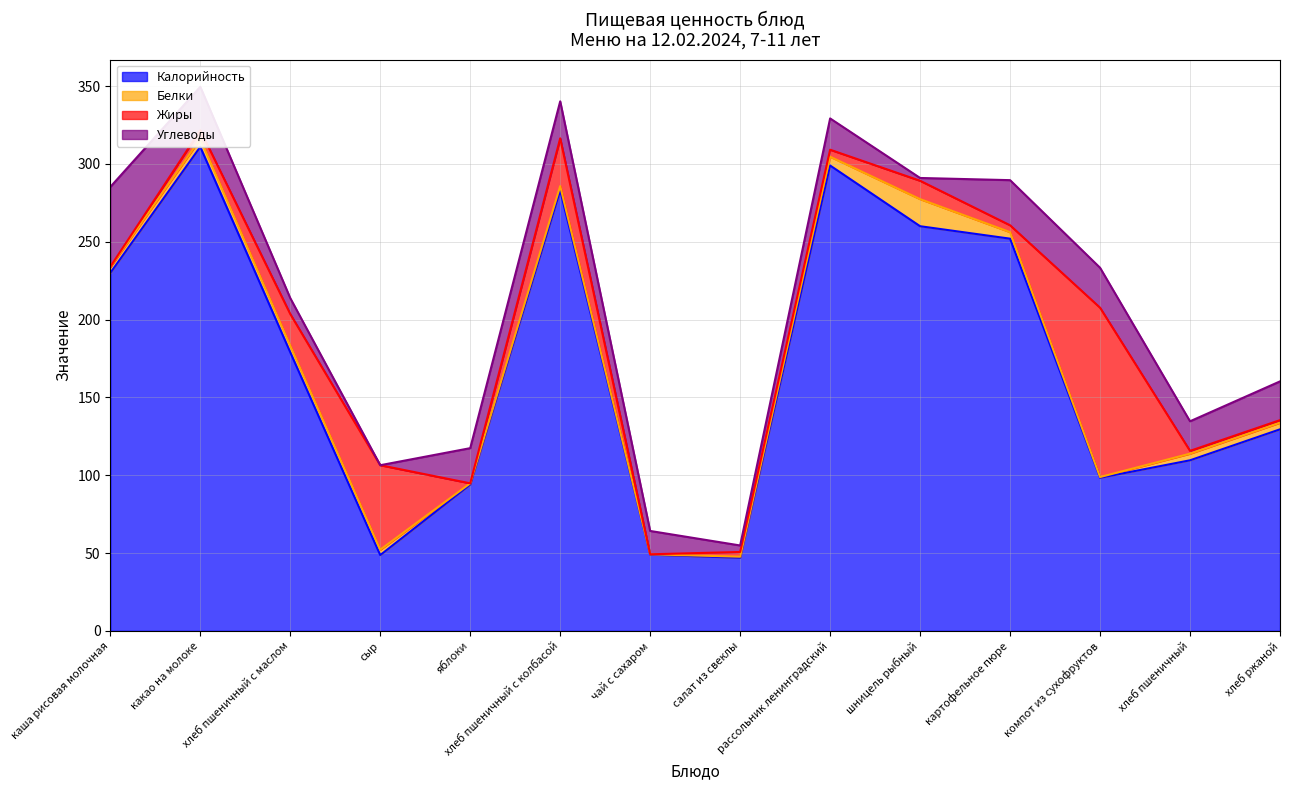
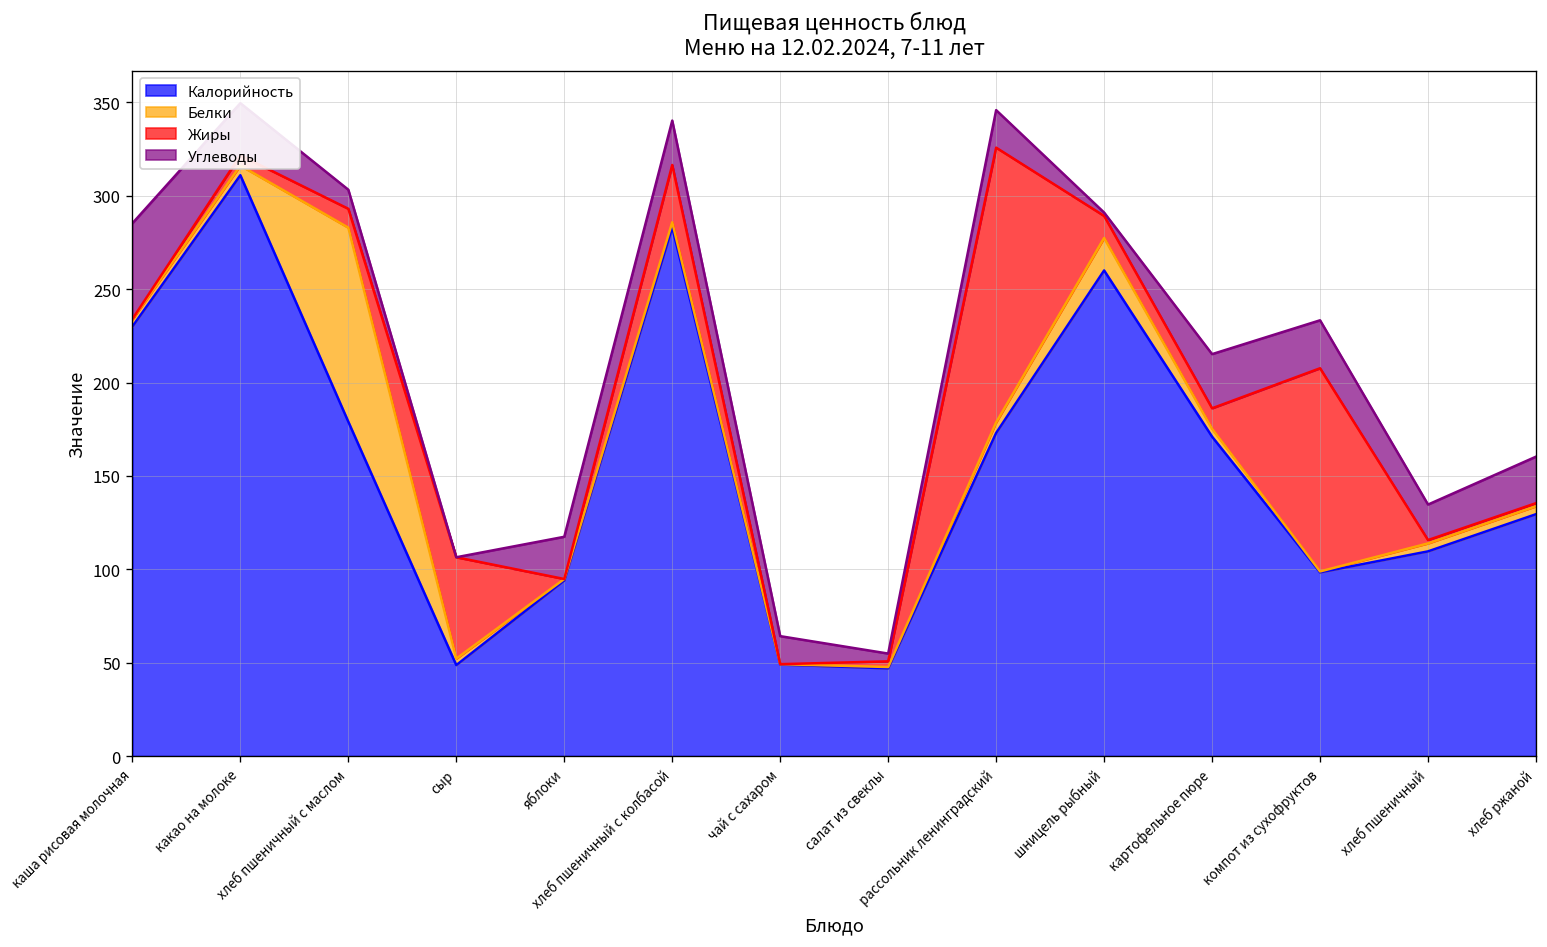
Белки, хлеб пшеничный с маслом: 4 -> 104
Жиры, хлеб пшеничный с маслом: 20 -> 10
Калорийность, рассольник ленинградский: 299 -> 173
Жиры, рассольник ленинградский: 5 -> 147
Калорийность, картофельное пюре: 252 -> 171
Жиры, картофельное пюре: 4 -> 11
